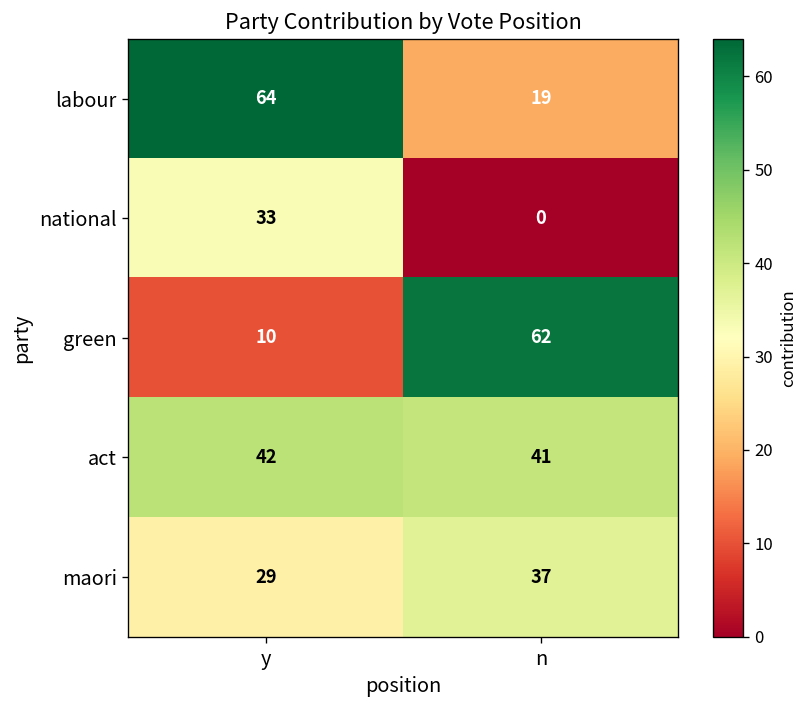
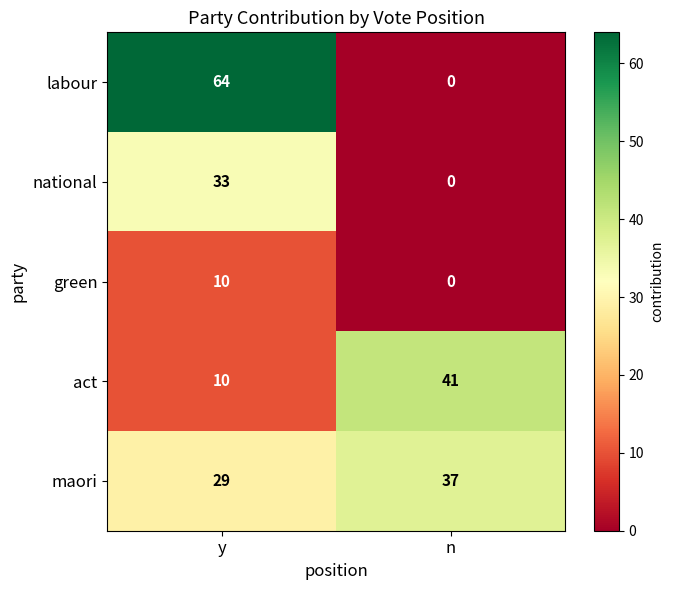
labour, n: 19 -> 0
green, n: 62 -> 0
act, y: 42 -> 10
